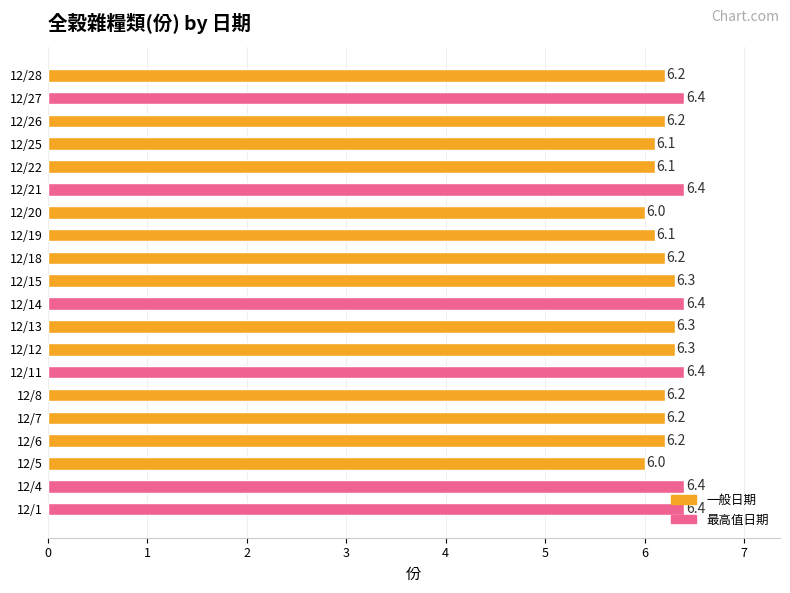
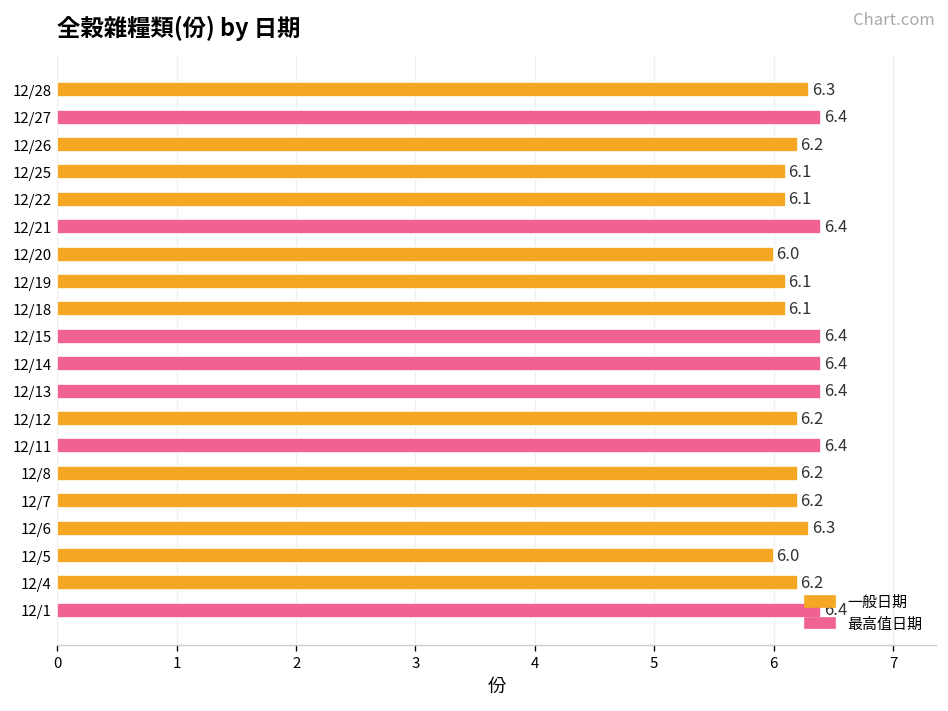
12/28: 6.2 -> 6.3
12/18: 6.2 -> 6.1
12/15: 6.3 -> 6.4
12/13: 6.3 -> 6.4
12/12: 6.3 -> 6.2
12/6: 6.2 -> 6.3
12/4: 6.4 -> 6.2
